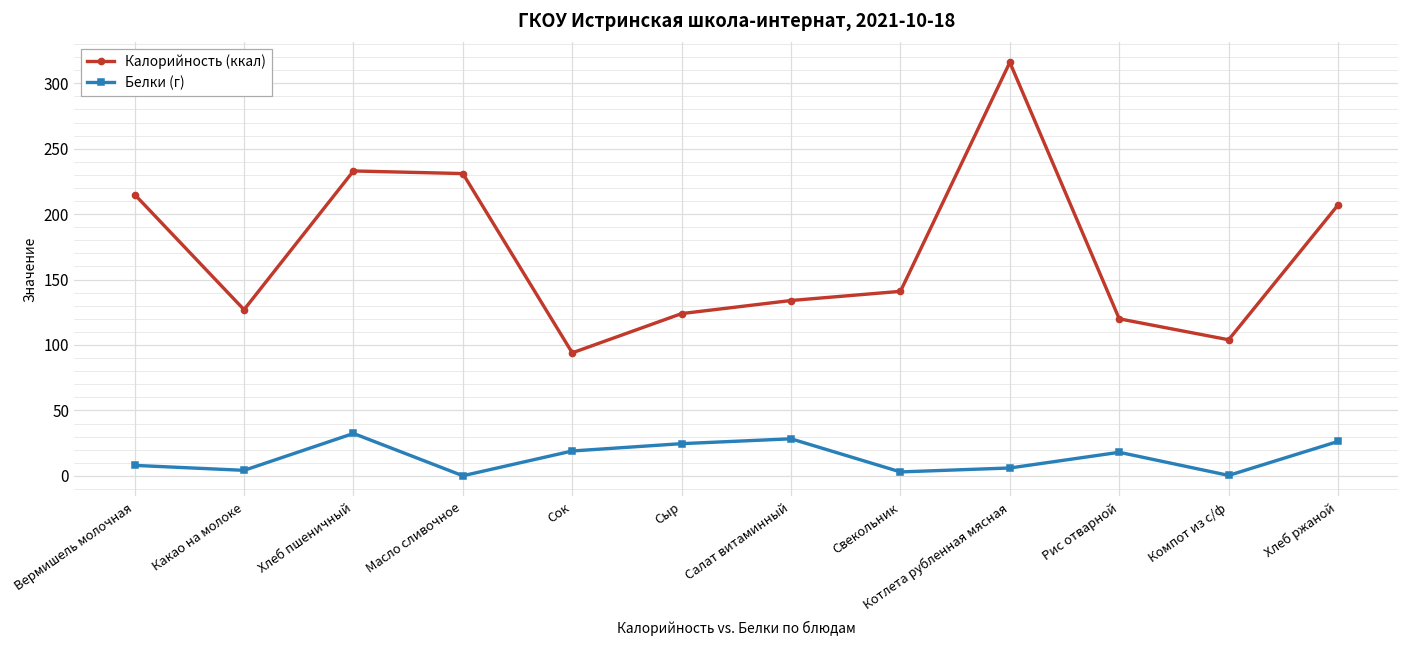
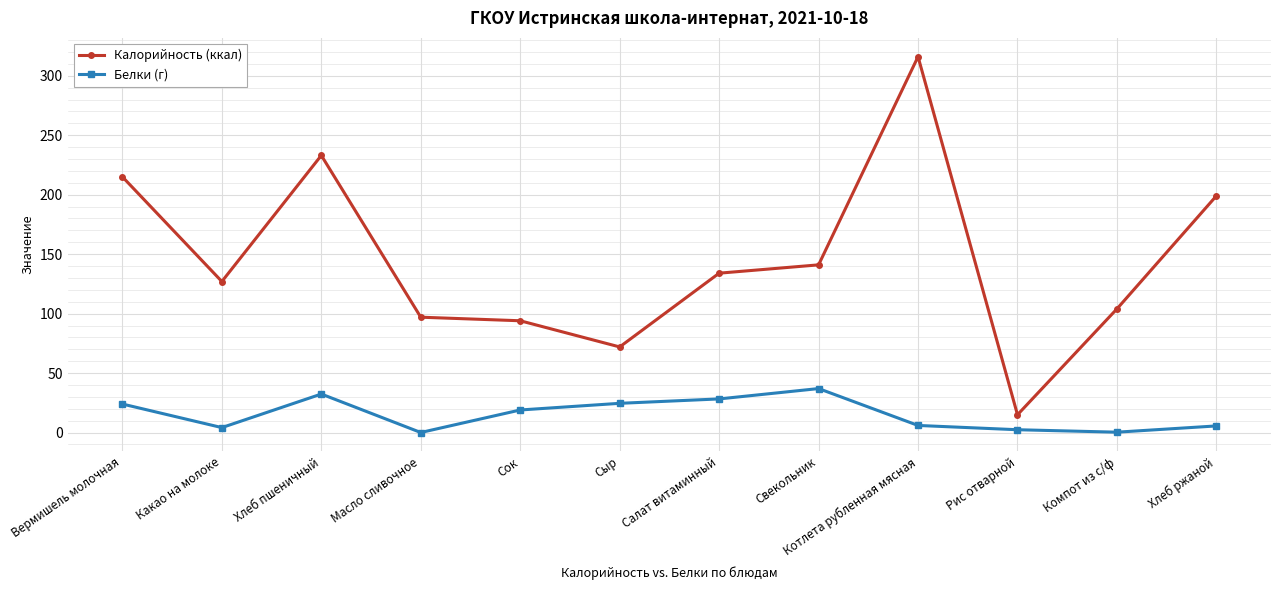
Белки (г), Вермишель молочная: 8 -> 24
Калорийность (ккал), Масло сливочное: 231 -> 97
Калорийность (ккал), Сыр: 124 -> 72
Белки (г), Свекольник: 3 -> 37
Калорийность (ккал), Рис отварной: 120 -> 15
Белки (г), Рис отварной: 18 -> 2
Калорийность (ккал), Хлеб ржаной: 207 -> 199
Белки (г), Хлеб ржаной: 26 -> 6
